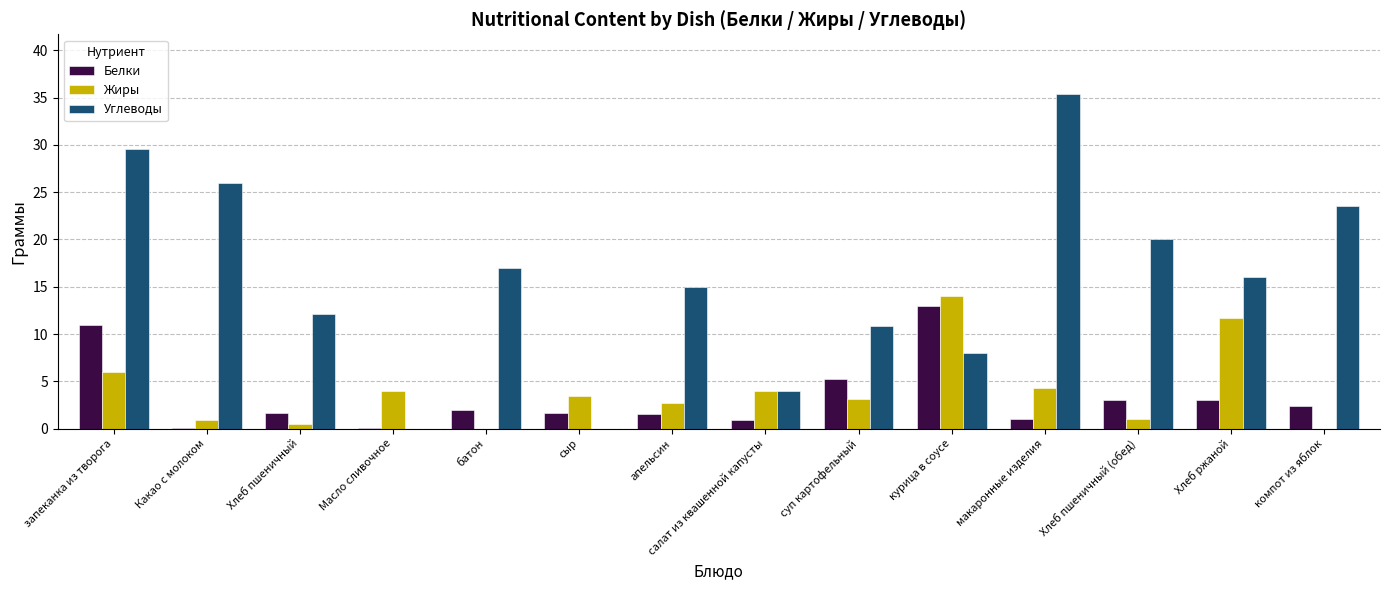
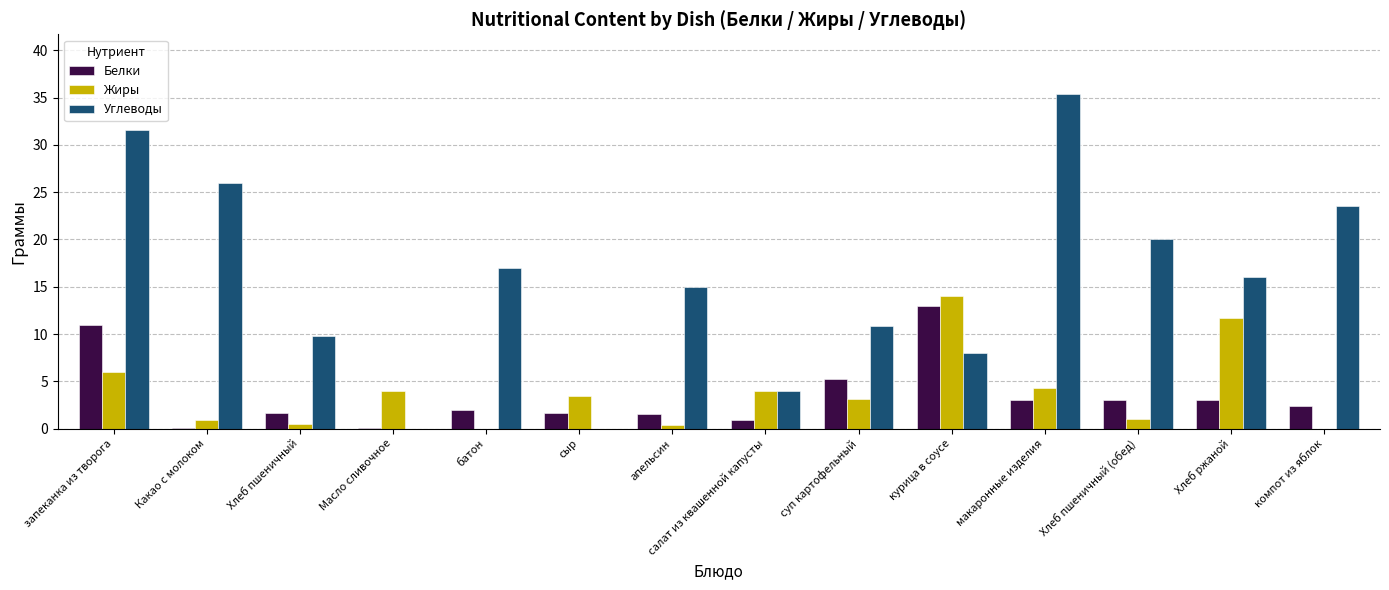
Углеводы, запеканка из творога: 30 -> 32
Углеводы, Хлеб пшеничный: 12 -> 10
Жиры, апельсин: 3 -> 0
Белки, макаронные изделия: 1 -> 3
